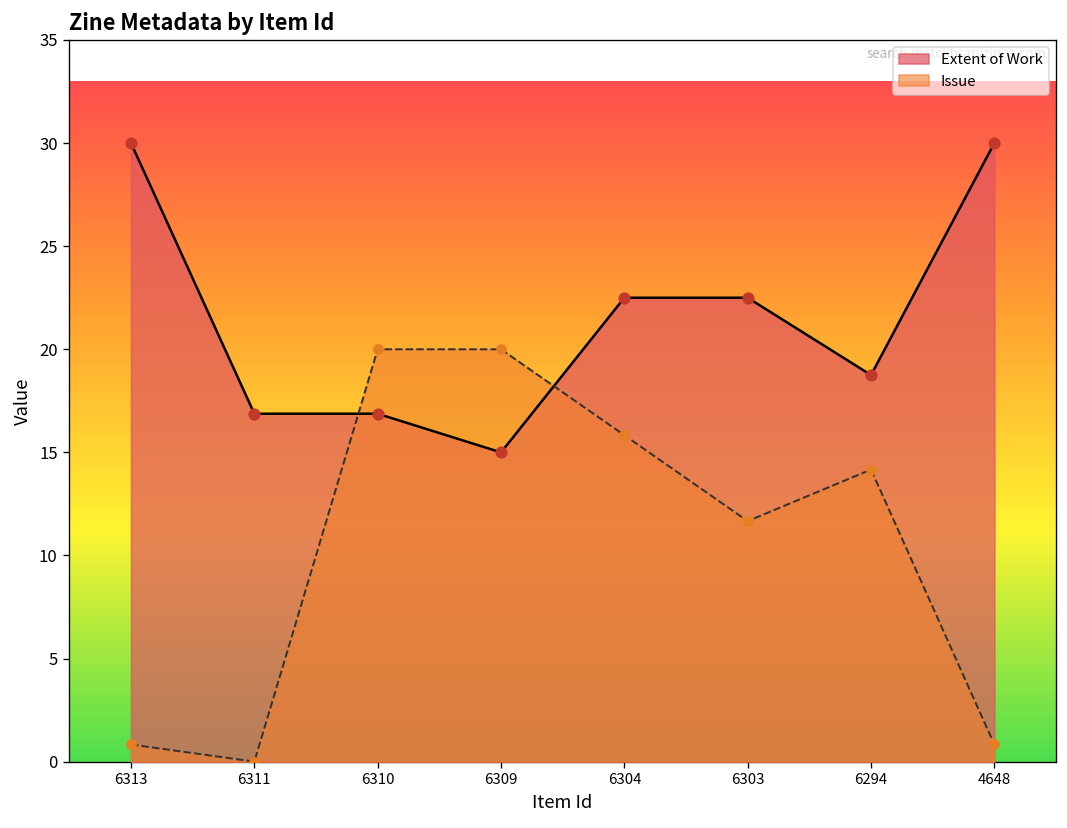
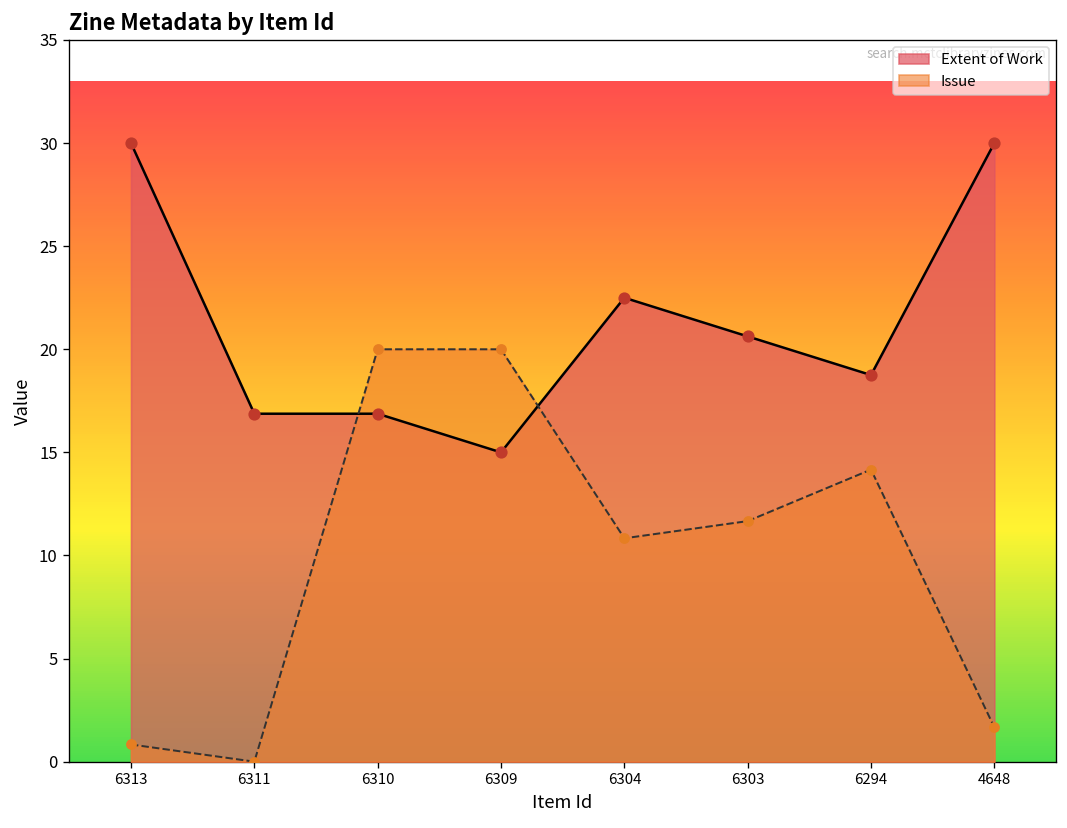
Issue, 6304: 15.8 -> 10.8
Extent of Work, 6303: 22.5 -> 20.6
Issue, 4648: 0.8 -> 1.7
